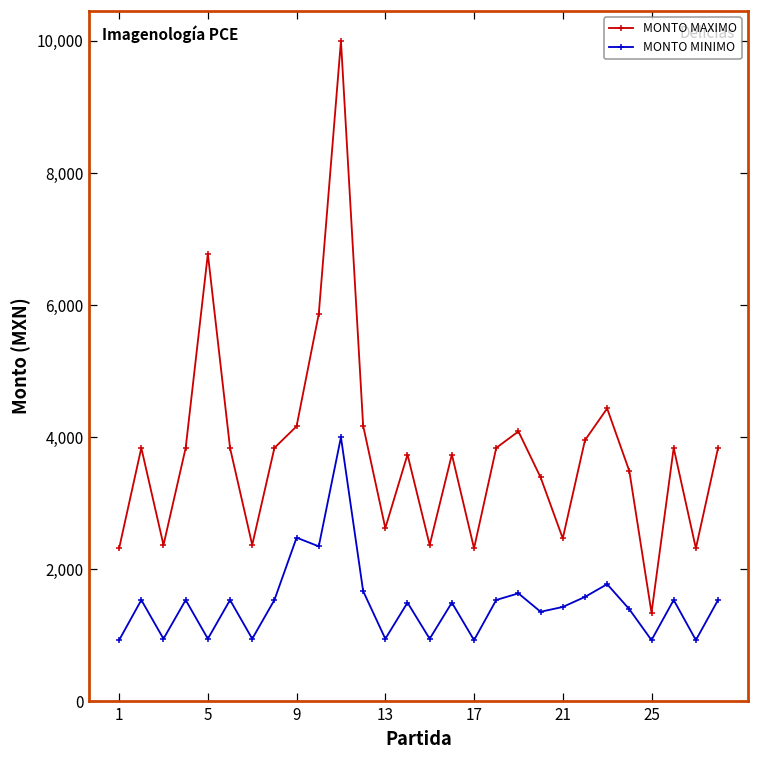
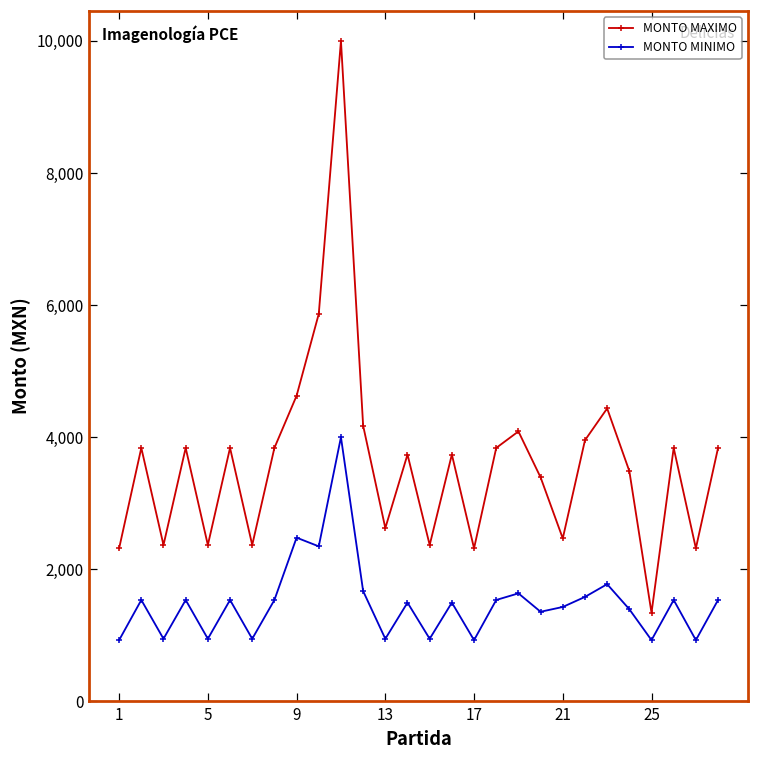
MONTO MAXIMO, 5: 6,800 -> 2,400
MONTO MAXIMO, 9: 4,200 -> 4,600
